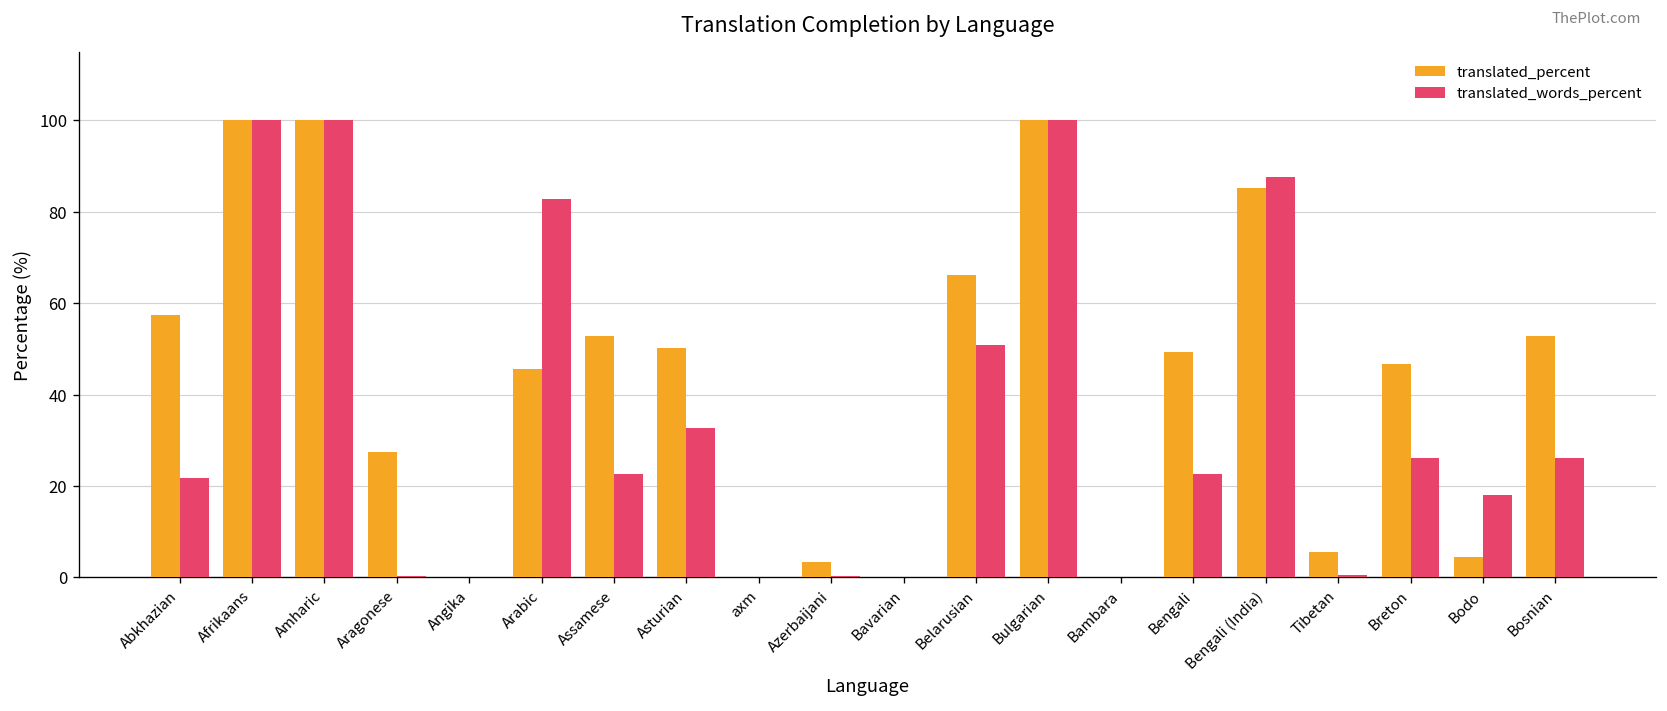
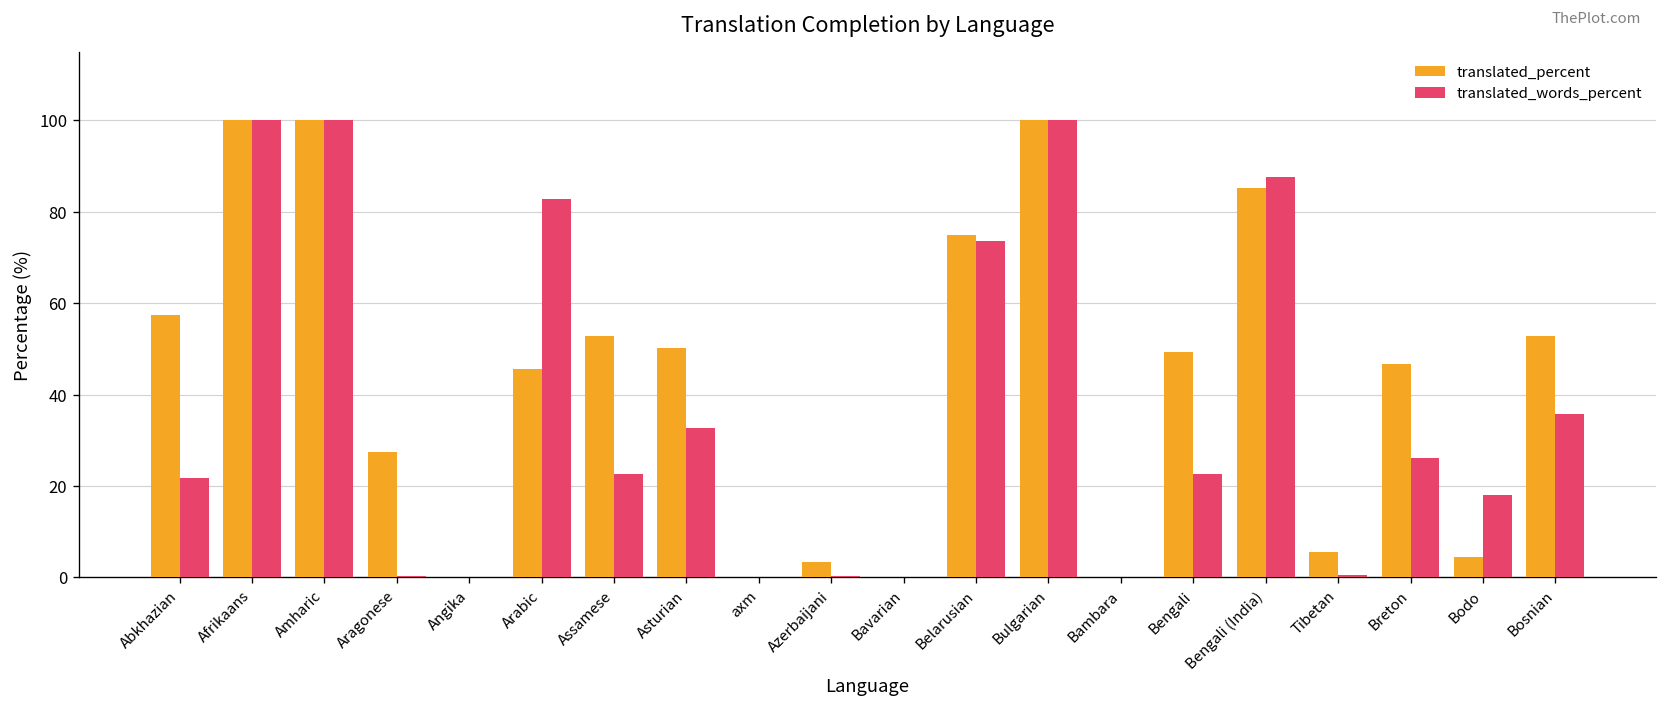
translated_percent, Belarusian: 66 -> 75
translated_words_percent, Belarusian: 51 -> 74
translated_words_percent, Bosnian: 26 -> 36
